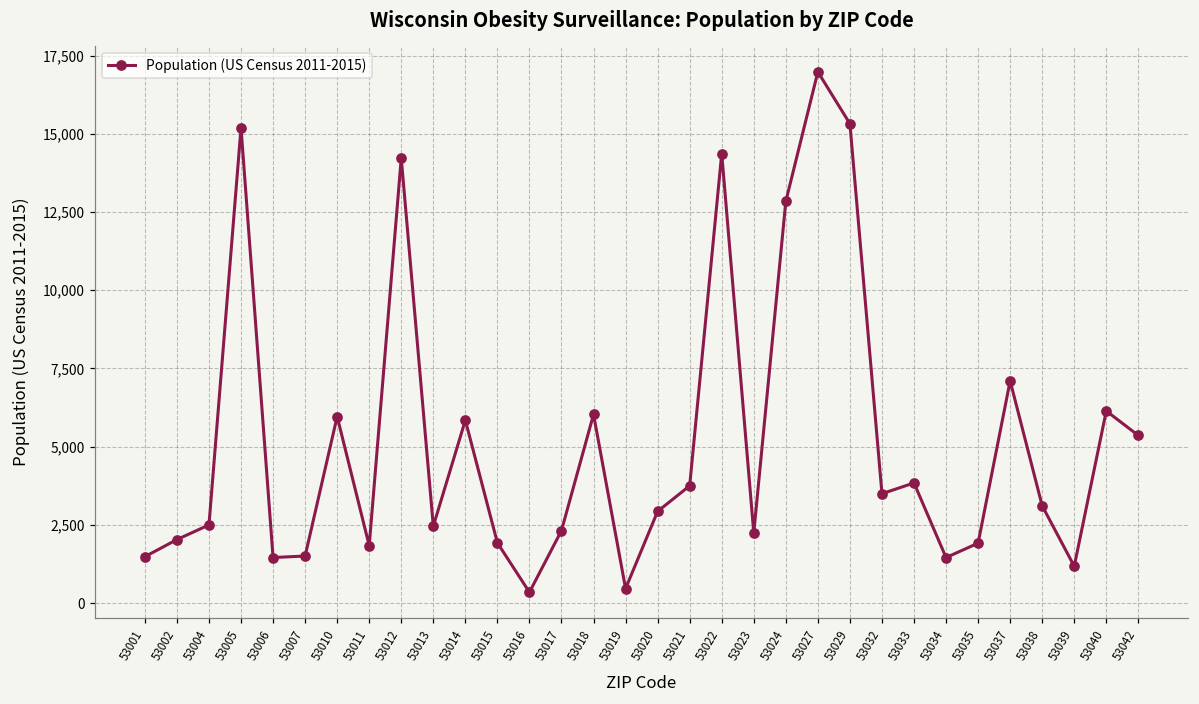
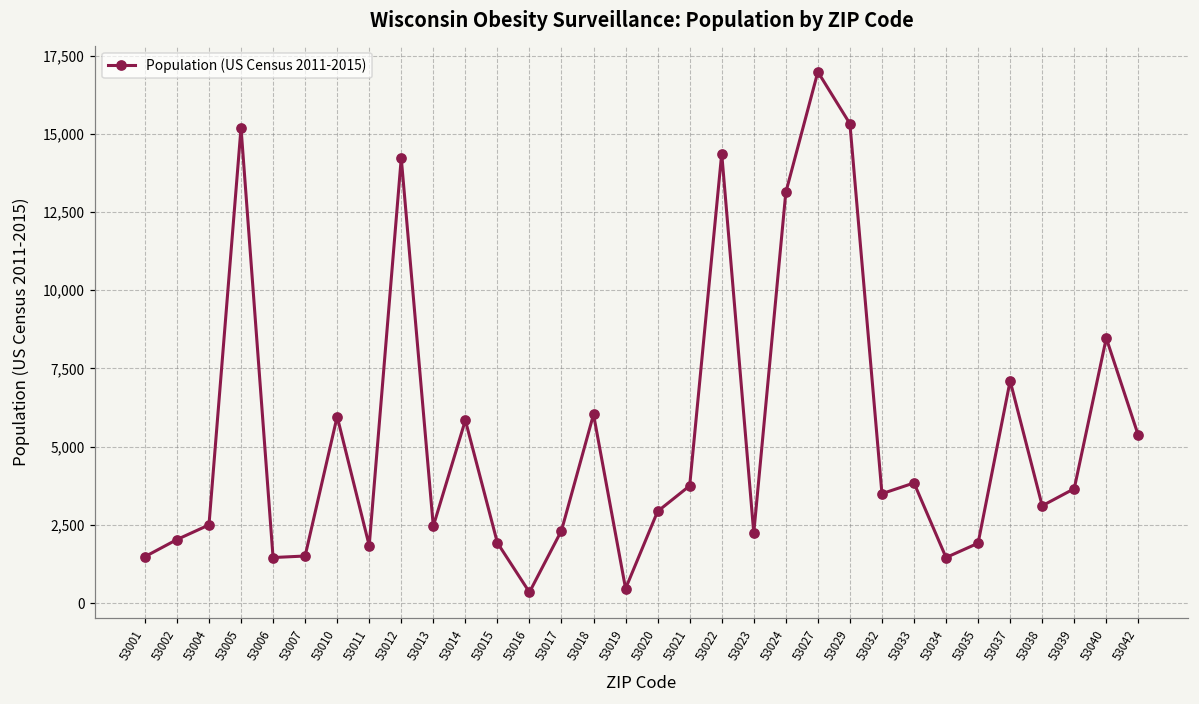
53024: 12,800 -> 13,100
53039: 1,200 -> 3,700
53040: 6,100 -> 8,500
